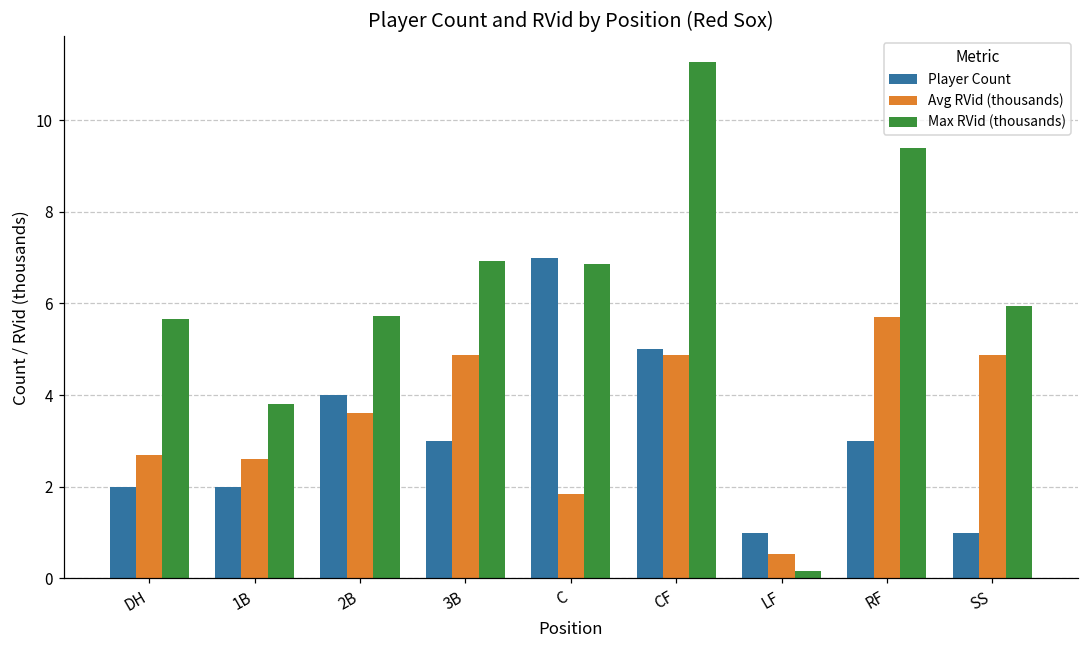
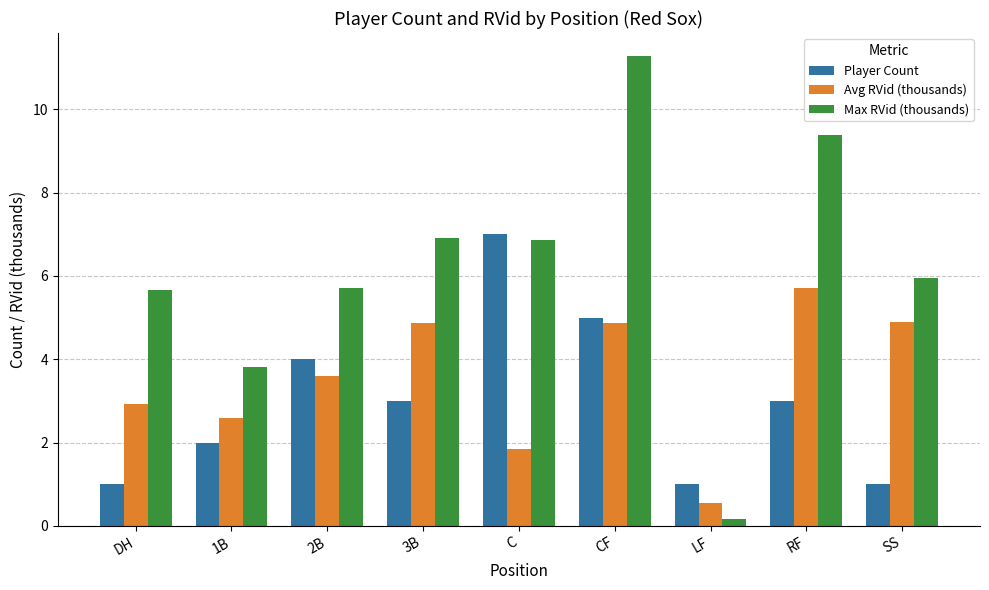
Player Count, DH: 2 -> 1
Avg RVid (thousands), DH: 2.7 -> 2.9
